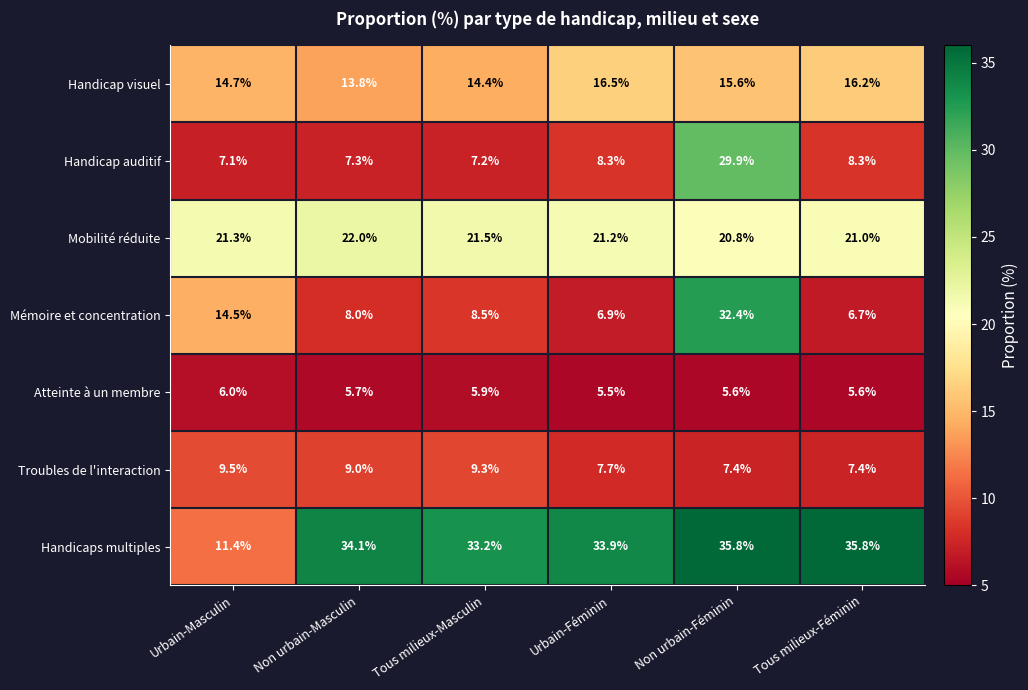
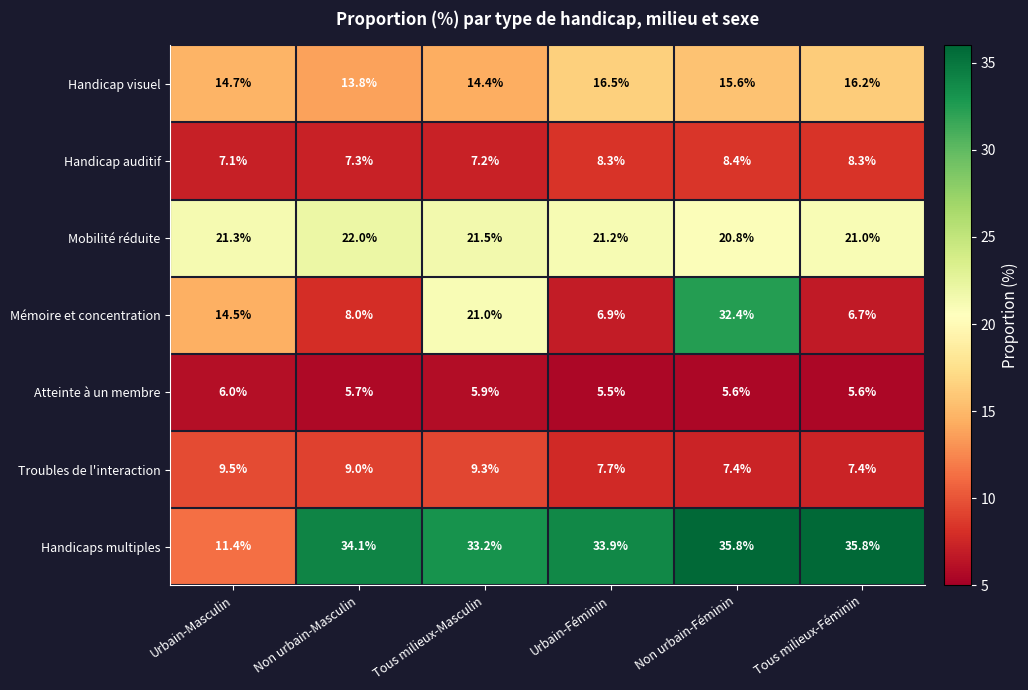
Handicap auditif, Non urbain-Féminin: 29.9% -> 8.4%
Mémoire et concentration, Tous milieux-Masculin: 8.5% -> 21.0%
